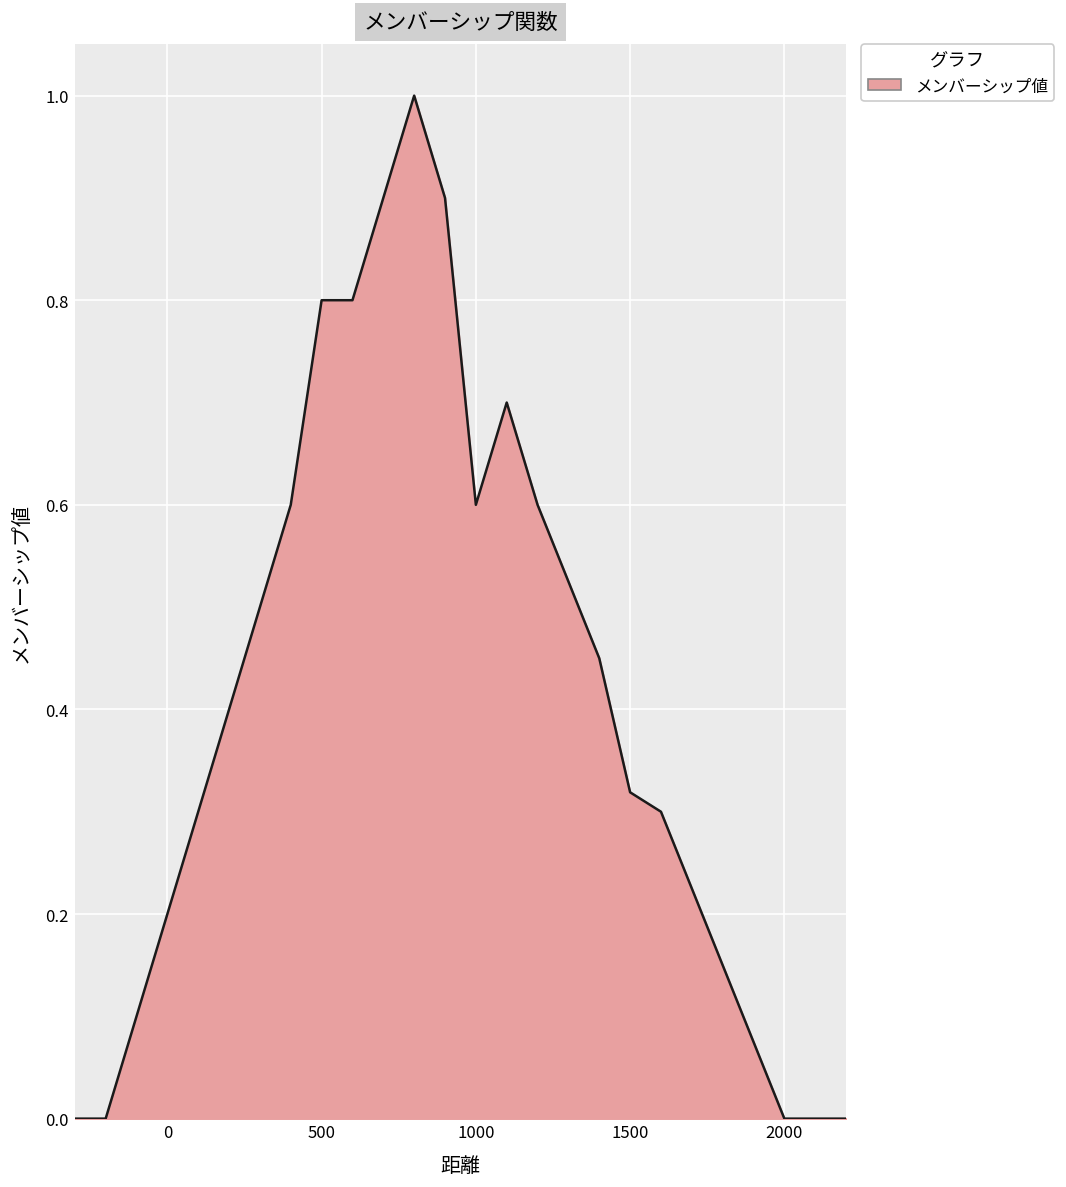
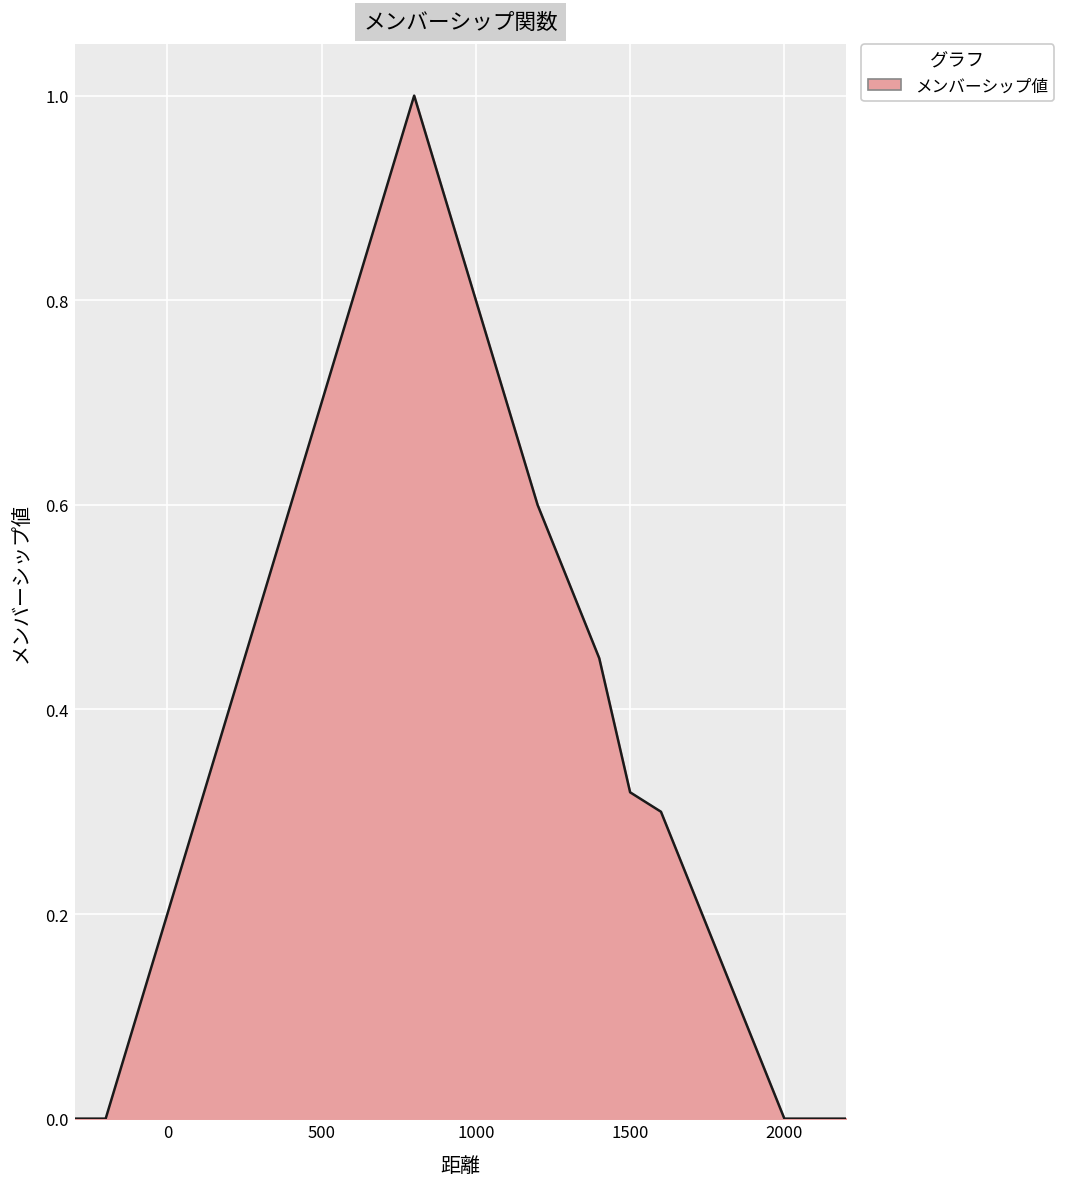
500: 0.8 -> 0.7
1000: 0.6 -> 0.8
